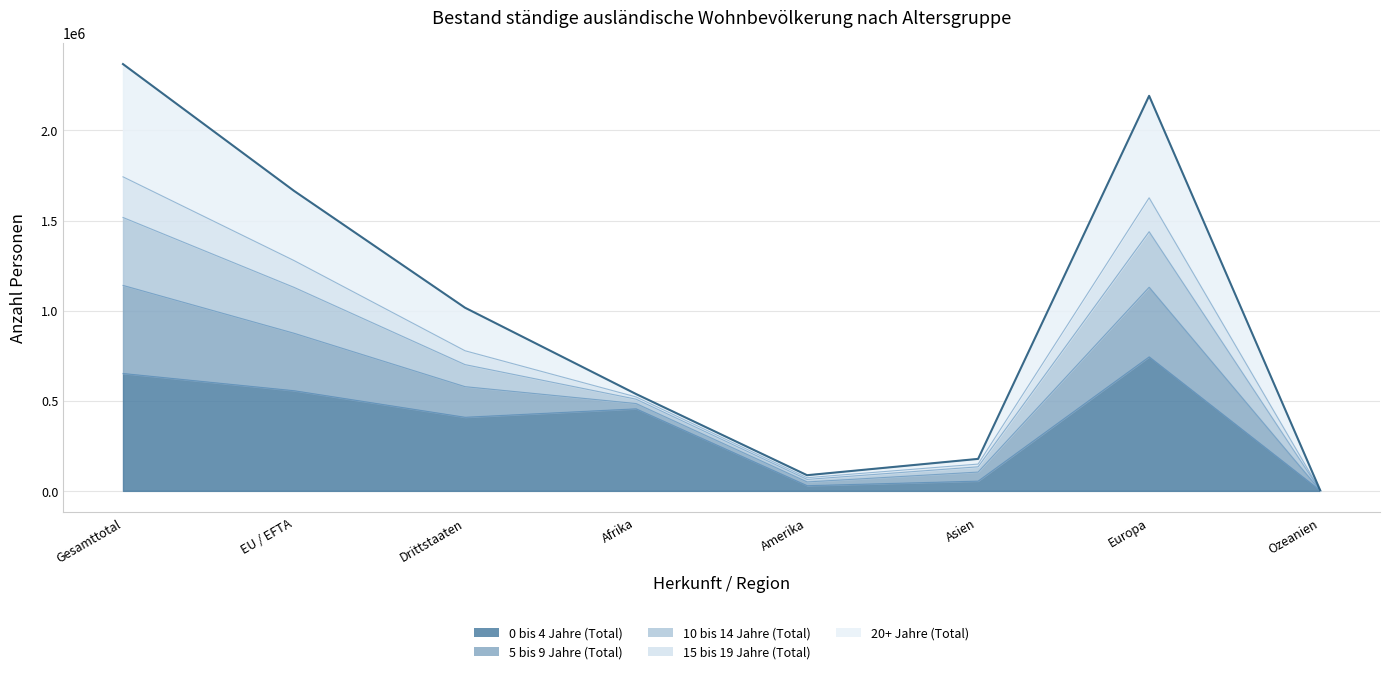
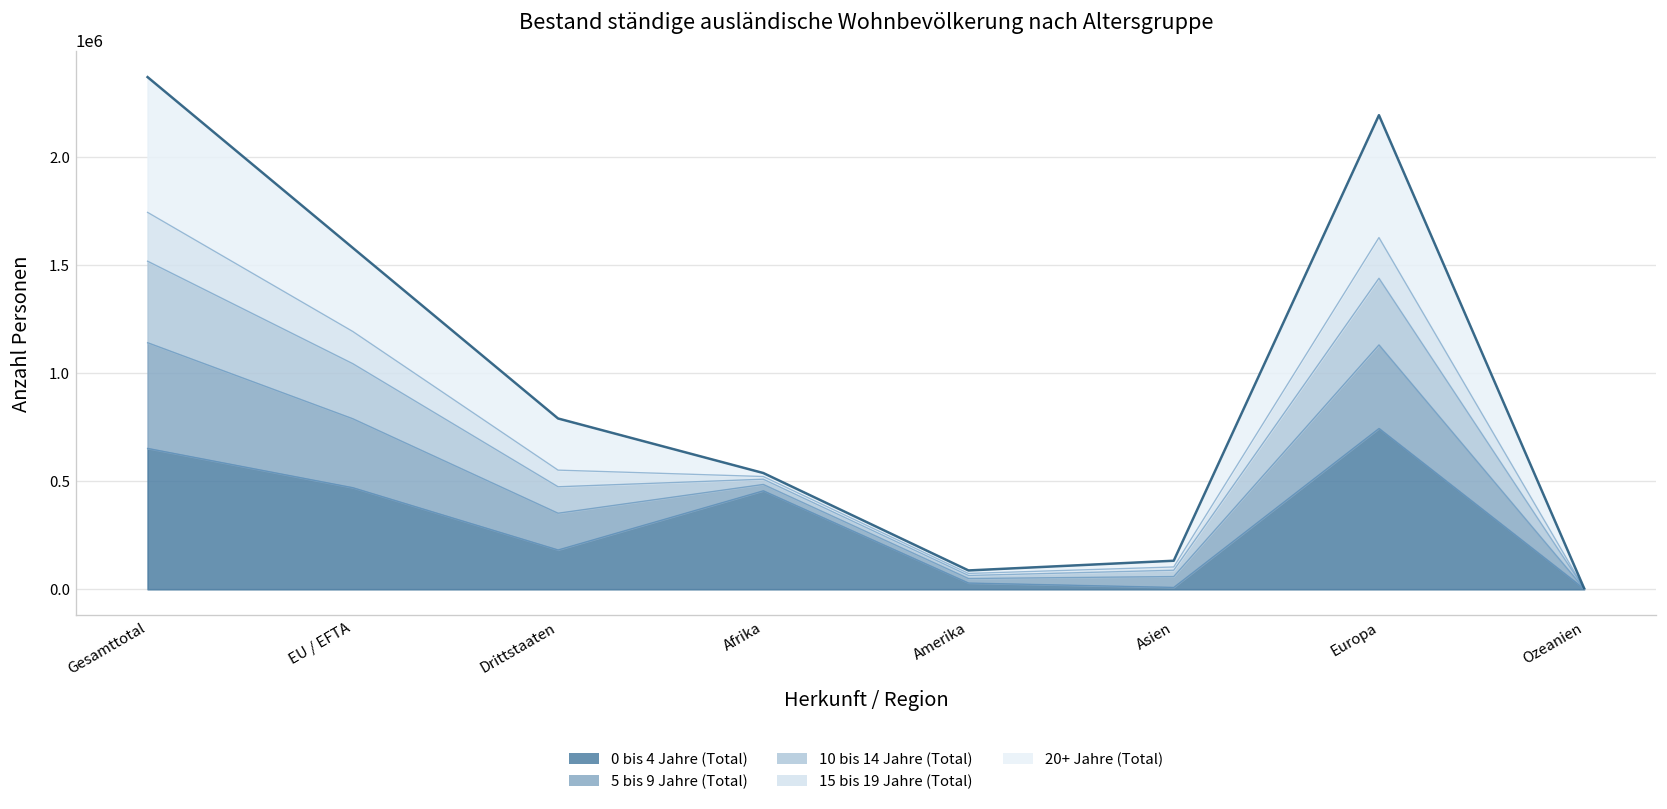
0 bis 4 Jahre (Total), EU / EFTA: 560000 -> 470000
0 bis 4 Jahre (Total), Drittstaaten: 410000 -> 180000
0 bis 4 Jahre (Total), Asien: 50000 -> 10000
